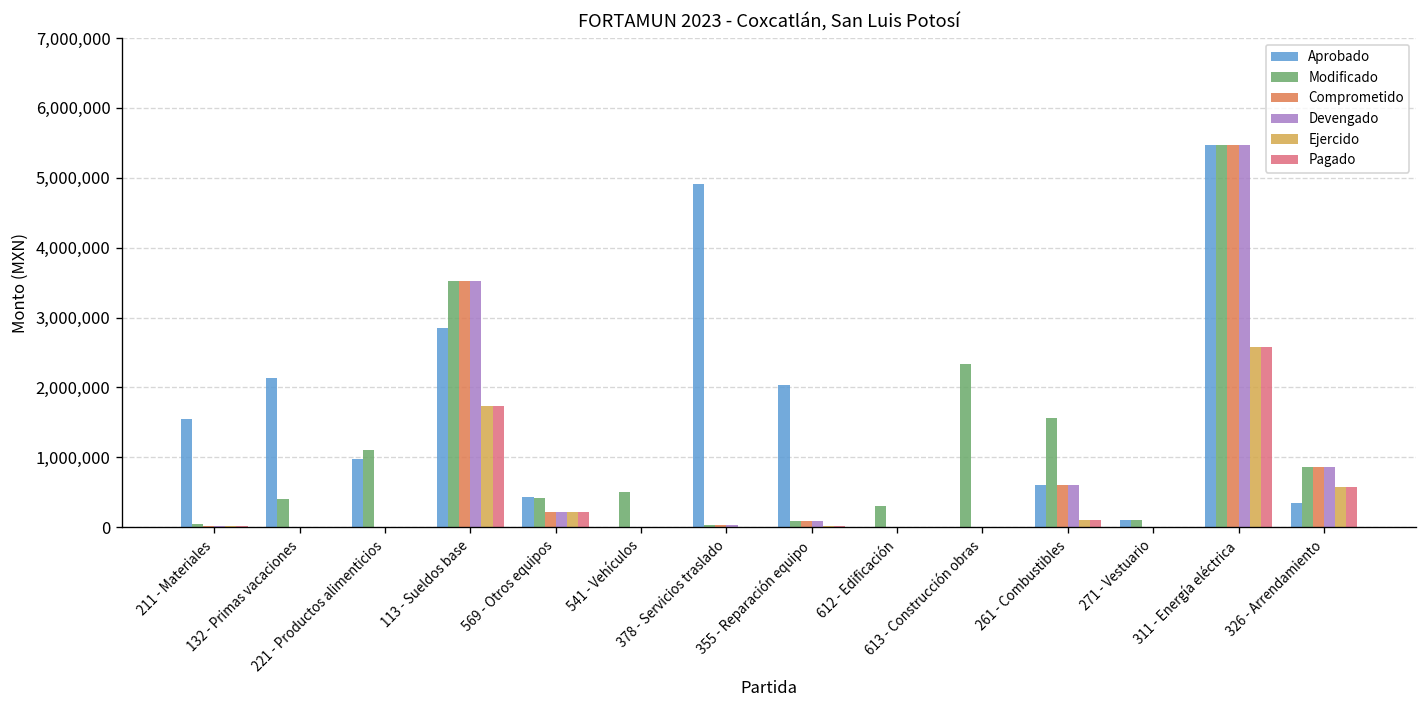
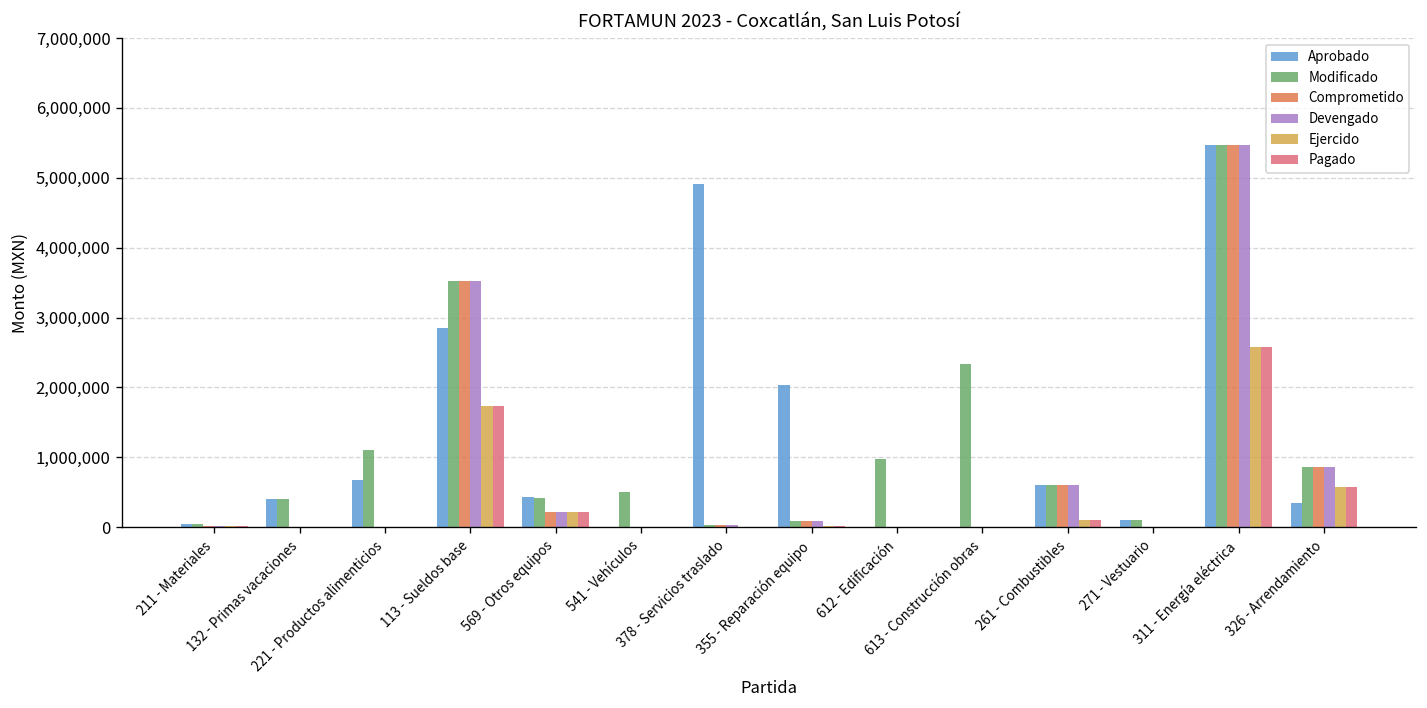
Aprobado, 211 - Materiales: 1,600,000 -> 100,000
Aprobado, 132 - Primas vacaciones: 2,100,000 -> 400,000
Aprobado, 221 - Productos alimenticios: 1,000,000 -> 700,000
Modificado, 612 - Edificación: 300,000 -> 1,000,000
Modificado, 261 - Combustibles: 1,600,000 -> 600,000
